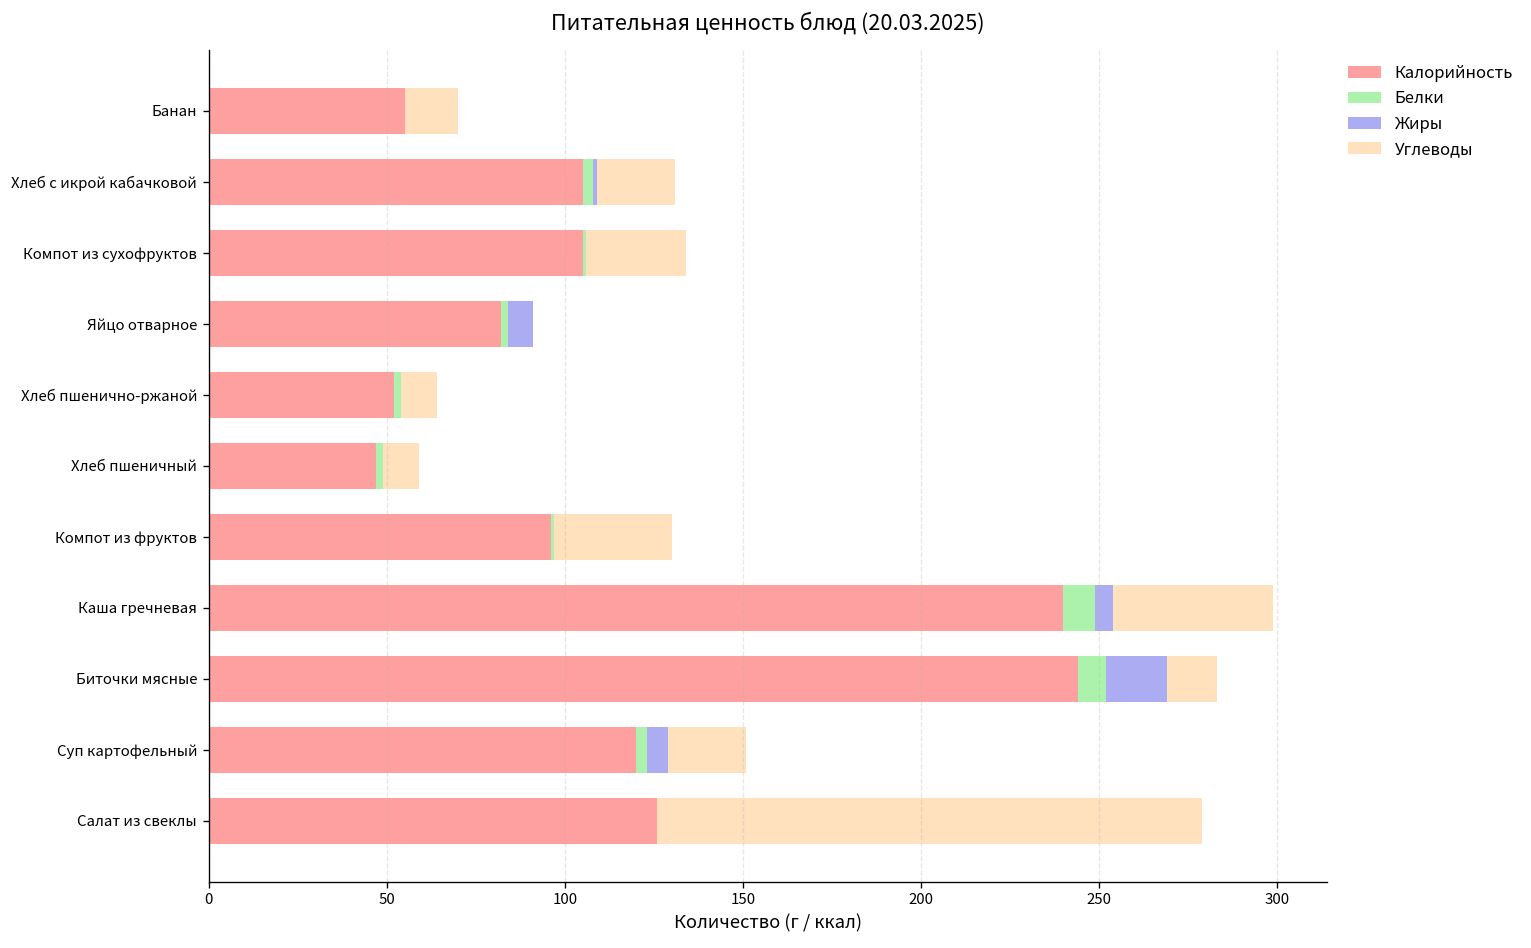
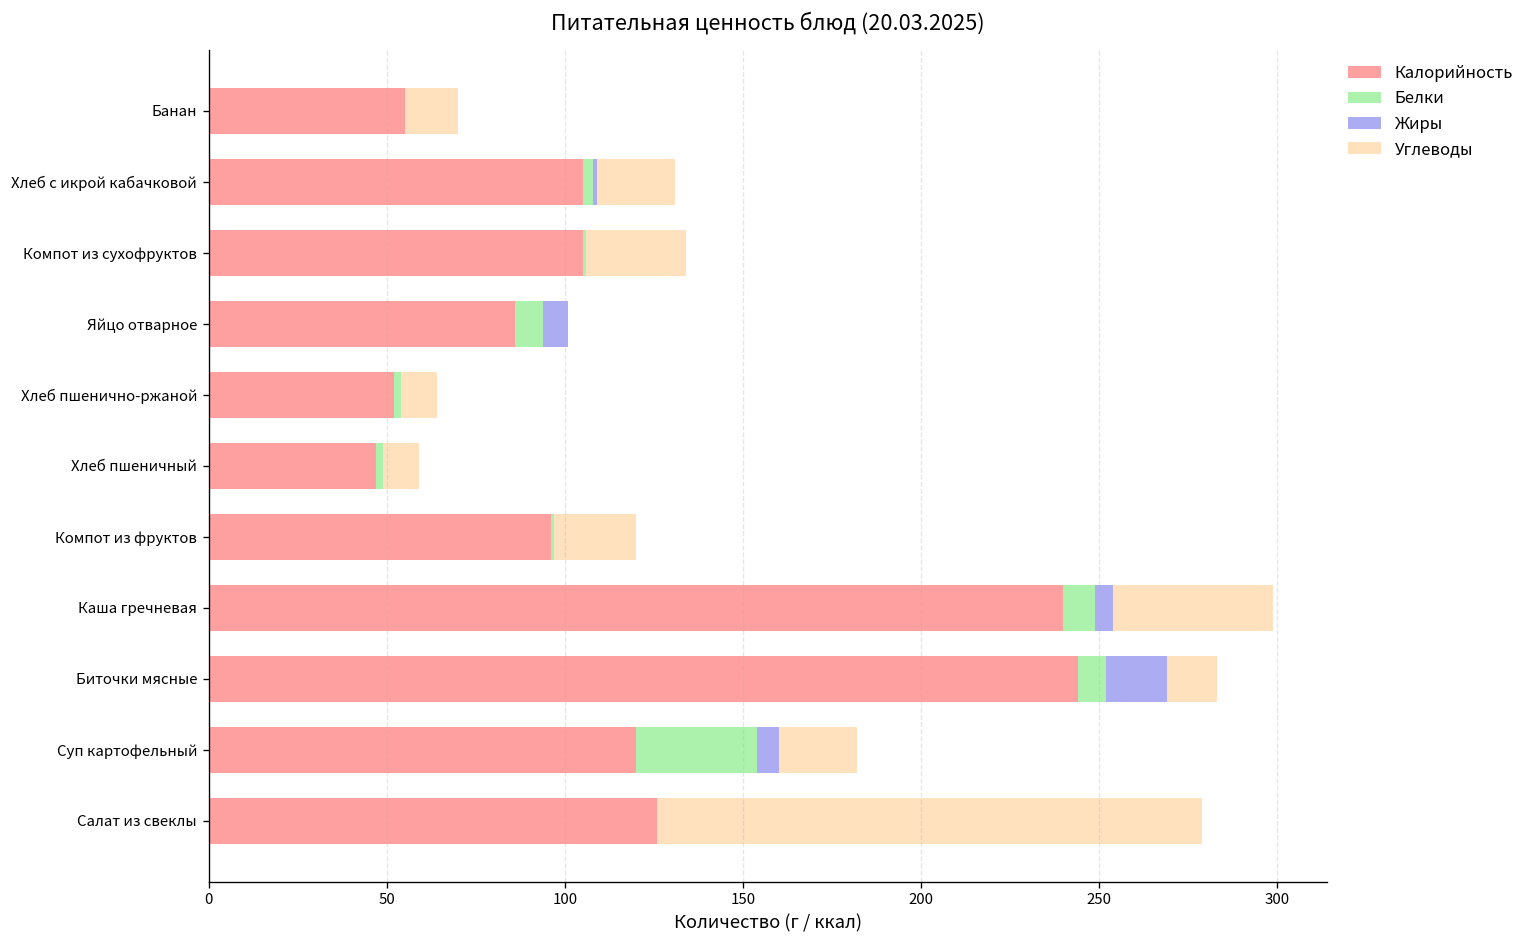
Калорийность, Яйцо отварное: 82 -> 86
Белки, Яйцо отварное: 2 -> 8
Углеводы, Компот из фруктов: 33 -> 23
Белки, Суп картофельный: 3 -> 34
